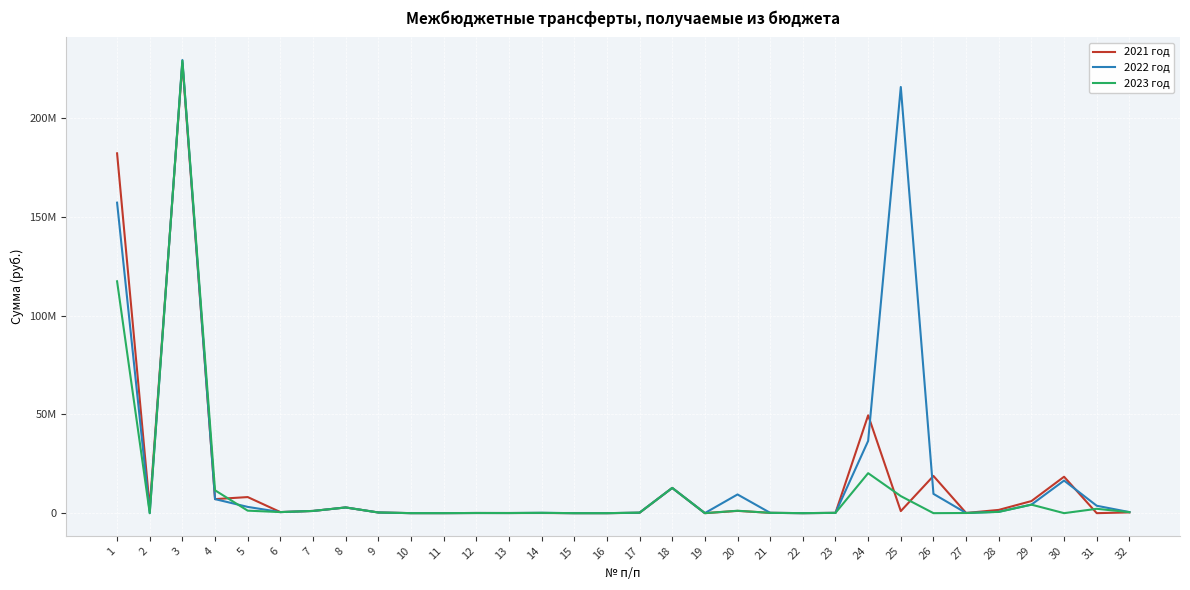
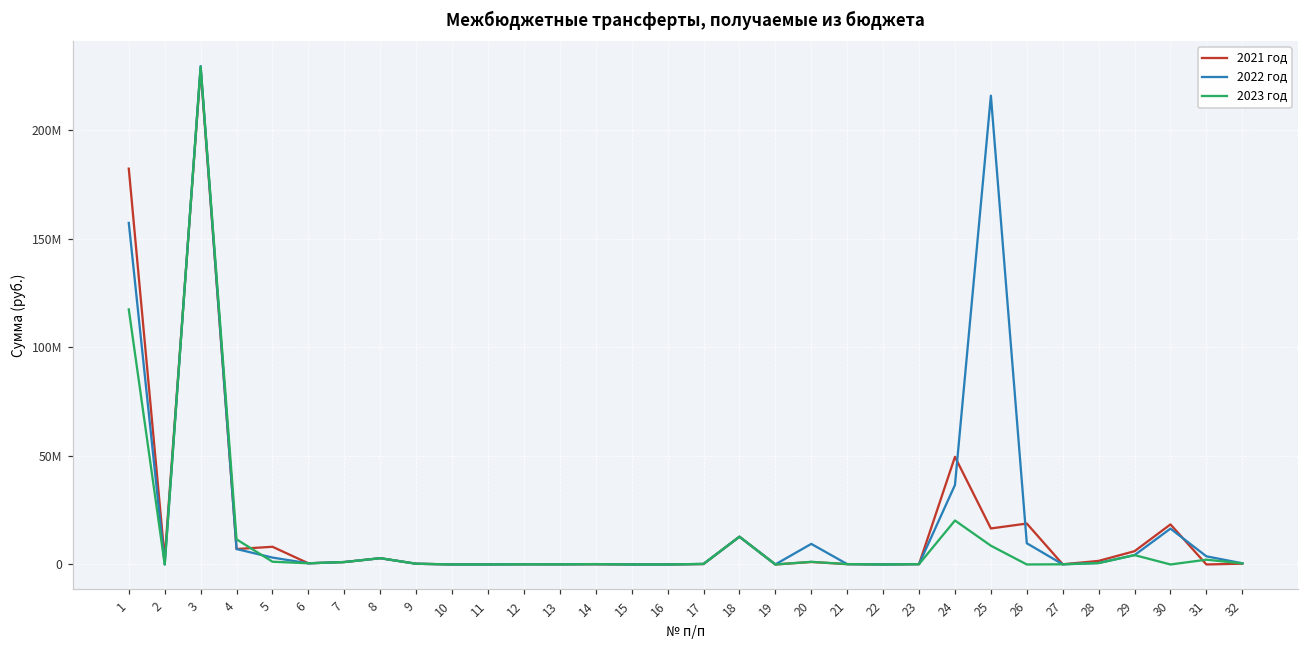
2021 год, 25: 1000000 -> 17000000
